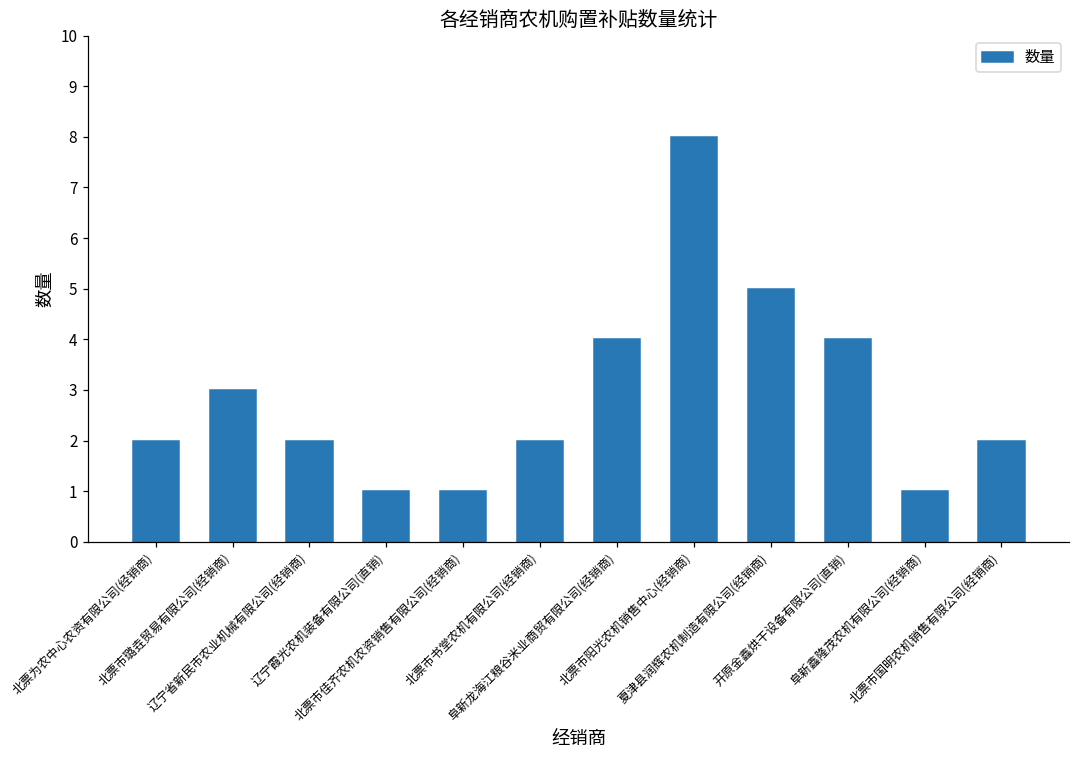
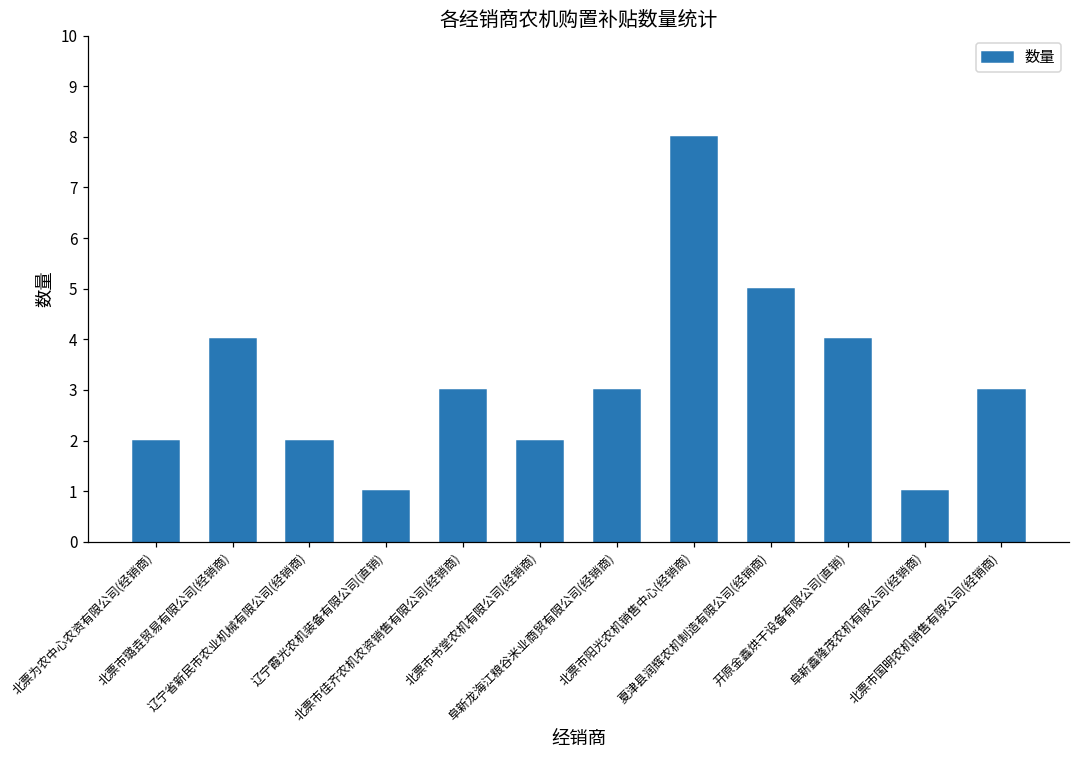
北票市璐垚贸易有限公司(经销商): 3 -> 4
北票市佳齐农机农资销售有限公司(经销商): 1 -> 3
阜新龙海江粮谷米业商贸有限公司(经销商): 4 -> 3
北票市国明农机销售有限公司(经销商): 2 -> 3
